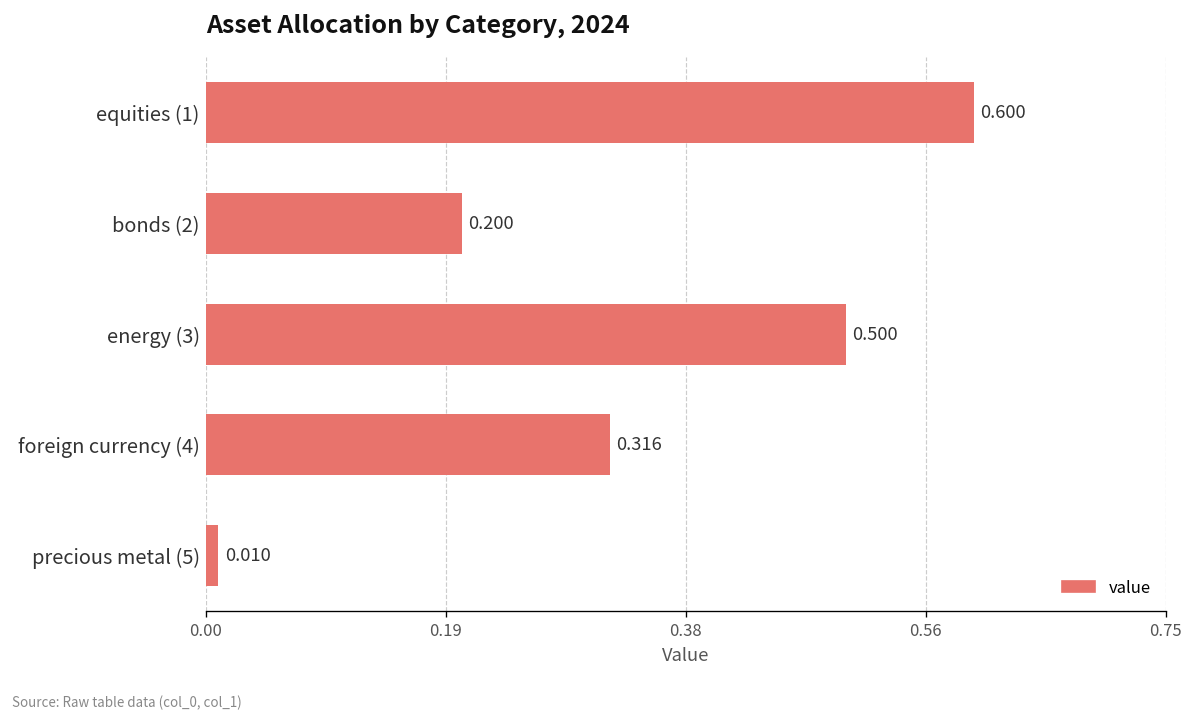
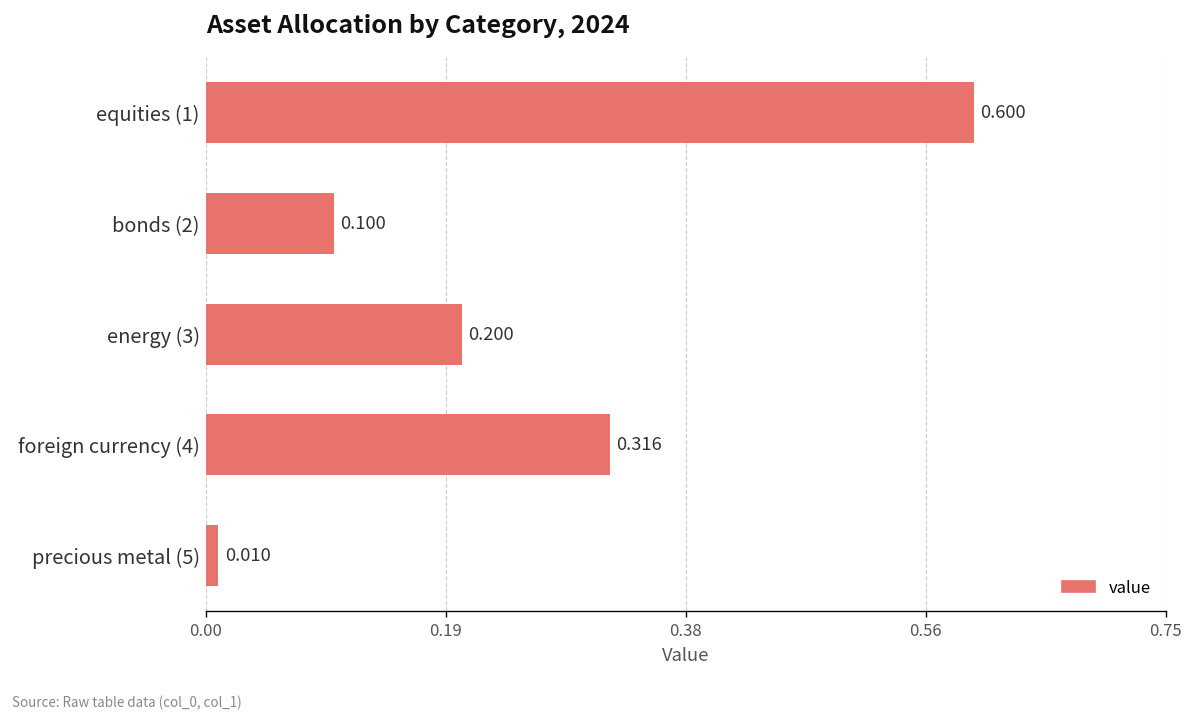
bonds (2): 0.200 -> 0.100
energy (3): 0.500 -> 0.200
